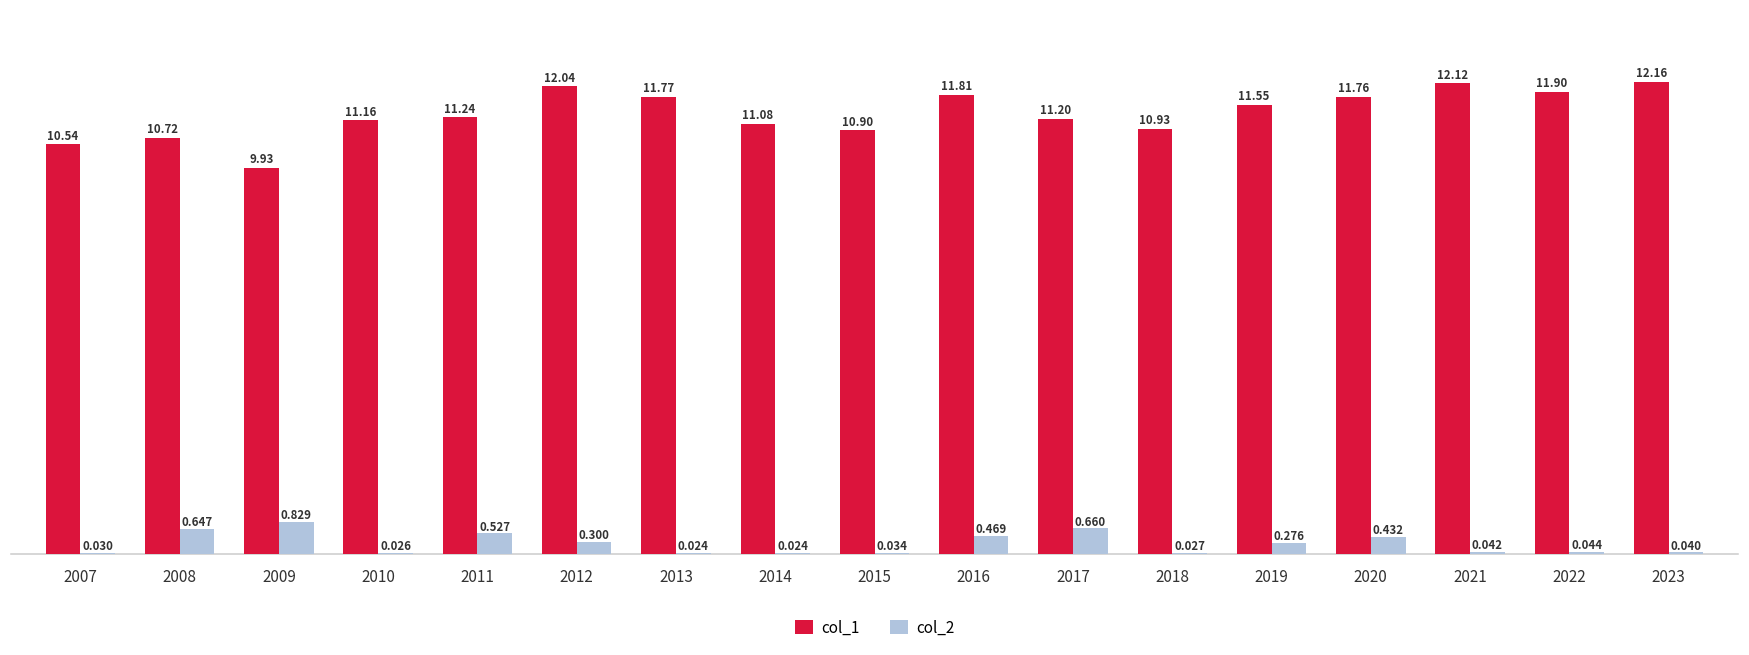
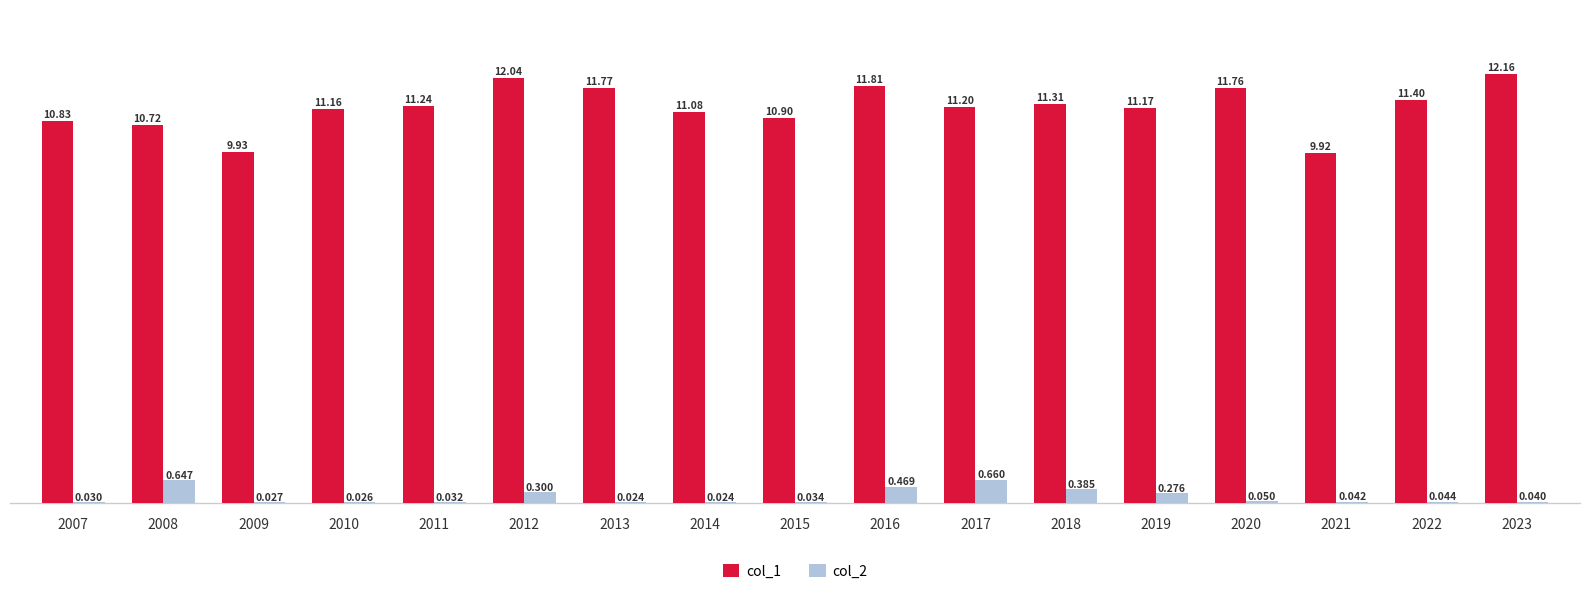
col_1, 2007: 10.54 -> 10.83
col_2, 2009: 0.829 -> 0.027
col_2, 2011: 0.527 -> 0.032
col_1, 2018: 10.93 -> 11.31
col_2, 2018: 0.027 -> 0.385
col_1, 2019: 11.55 -> 11.17
col_2, 2020: 0.432 -> 0.050
col_1, 2021: 12.12 -> 9.92
col_1, 2022: 11.90 -> 11.40
